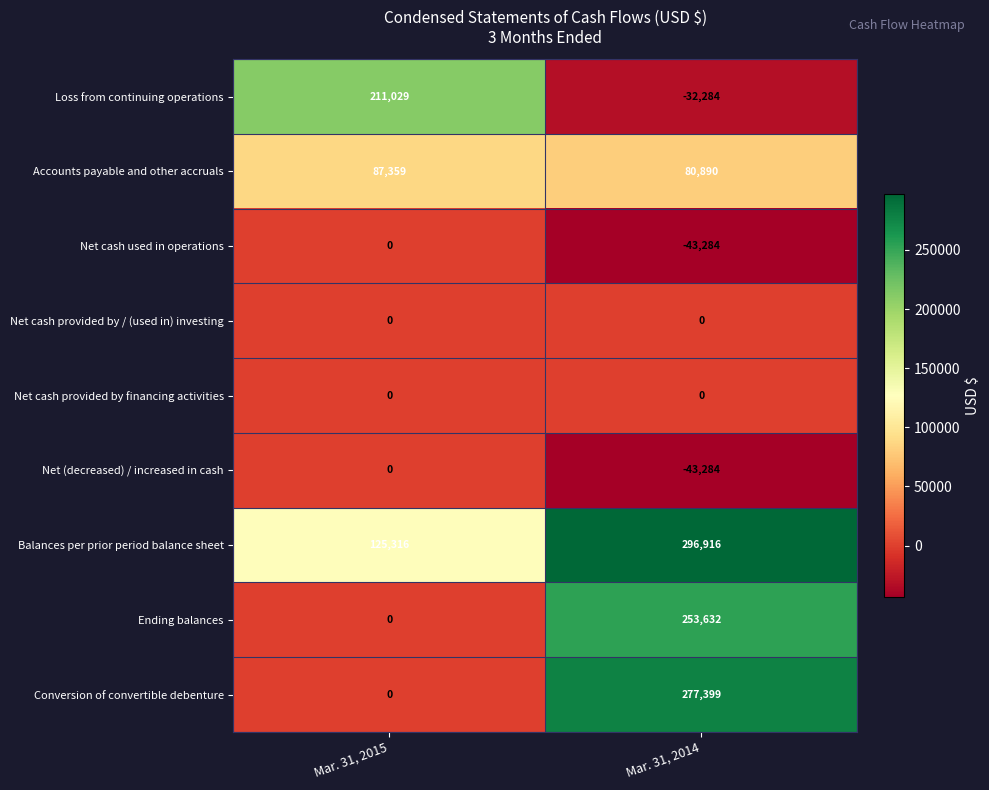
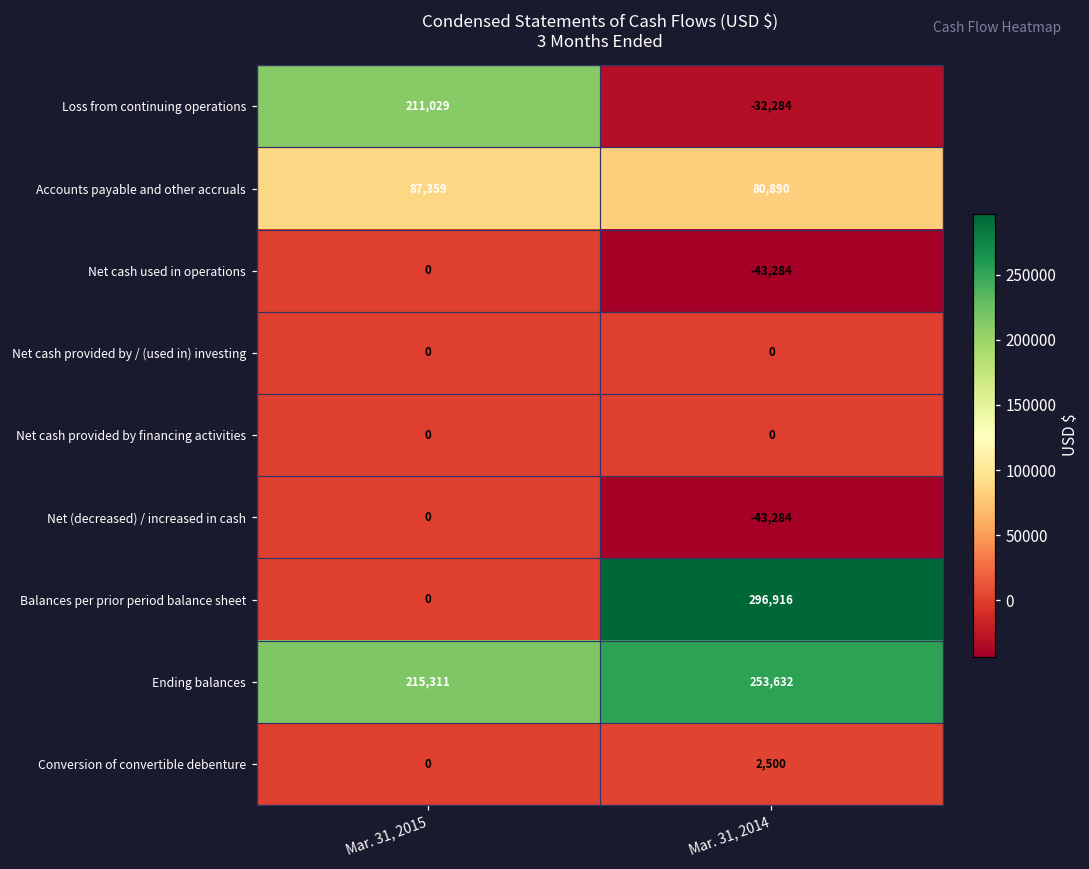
Balances per prior period balance sheet, Mar. 31, 2015: 125,316 -> 0
Ending balances, Mar. 31, 2015: 0 -> 215,311
Conversion of convertible debenture, Mar. 31, 2014: 277,399 -> 2,500
